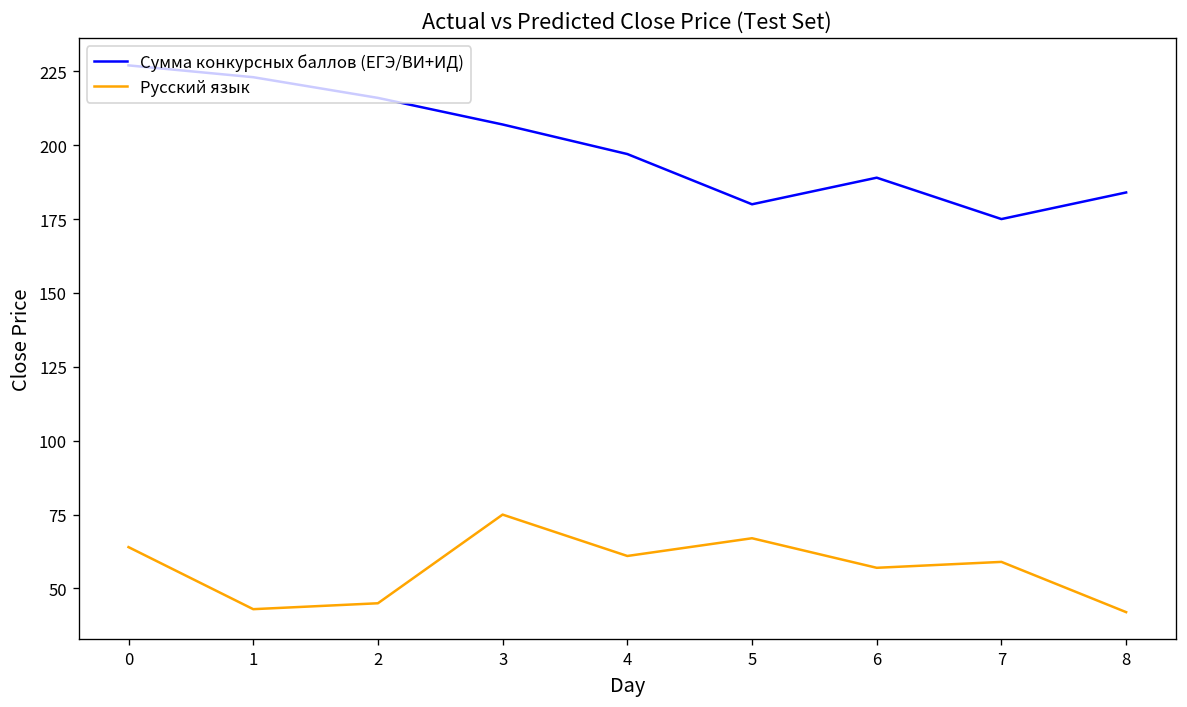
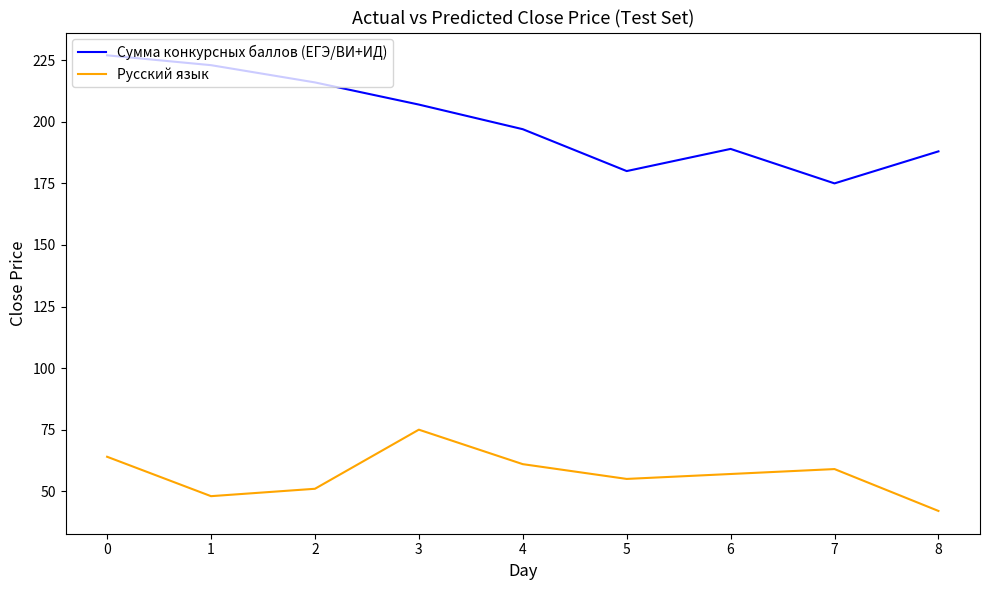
Русский язык, 1: 43 -> 48
Русский язык, 2: 45 -> 51
Русский язык, 5: 67 -> 55
Сумма конкурсных баллов (ЕГЭ/ВИ+ИД), 8: 184 -> 188
